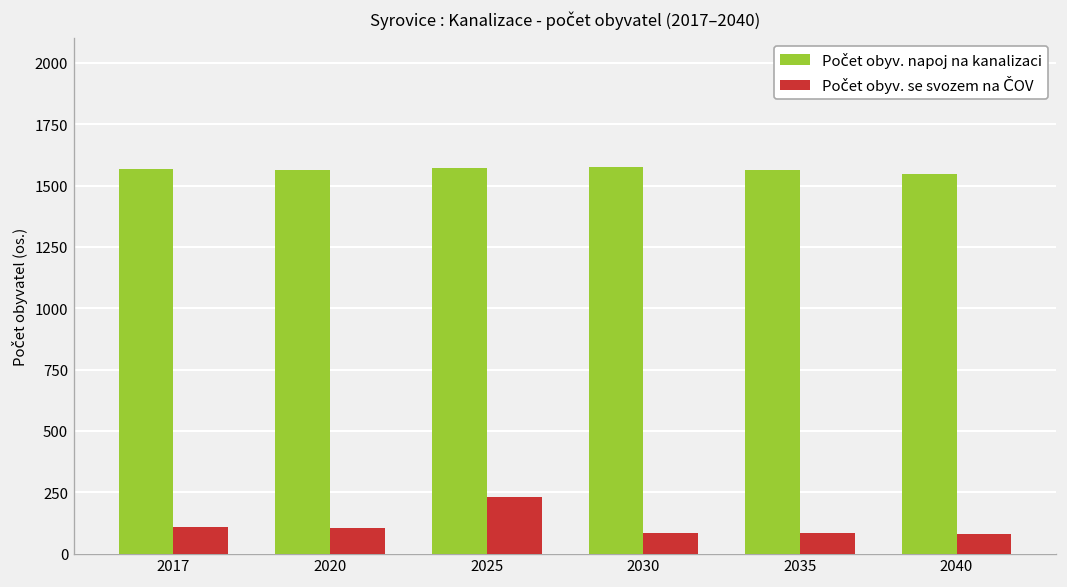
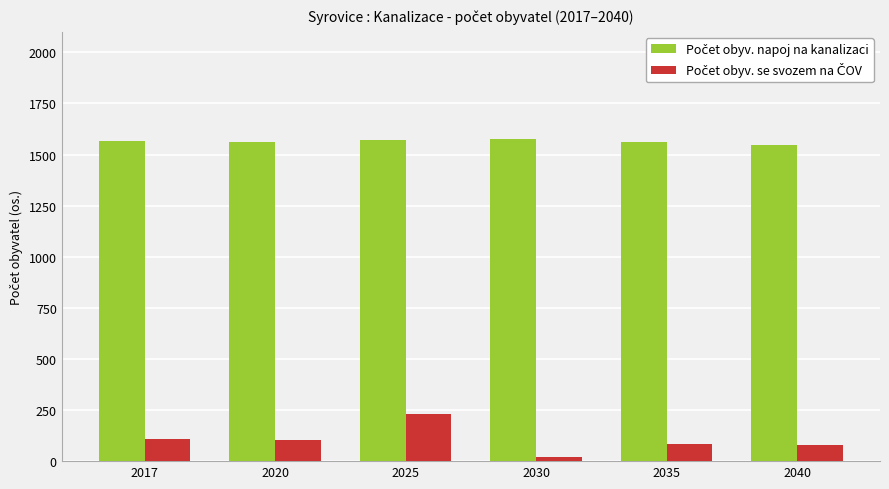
Počet obyv. se svozem na ČOV, 2030: 80 -> 20
